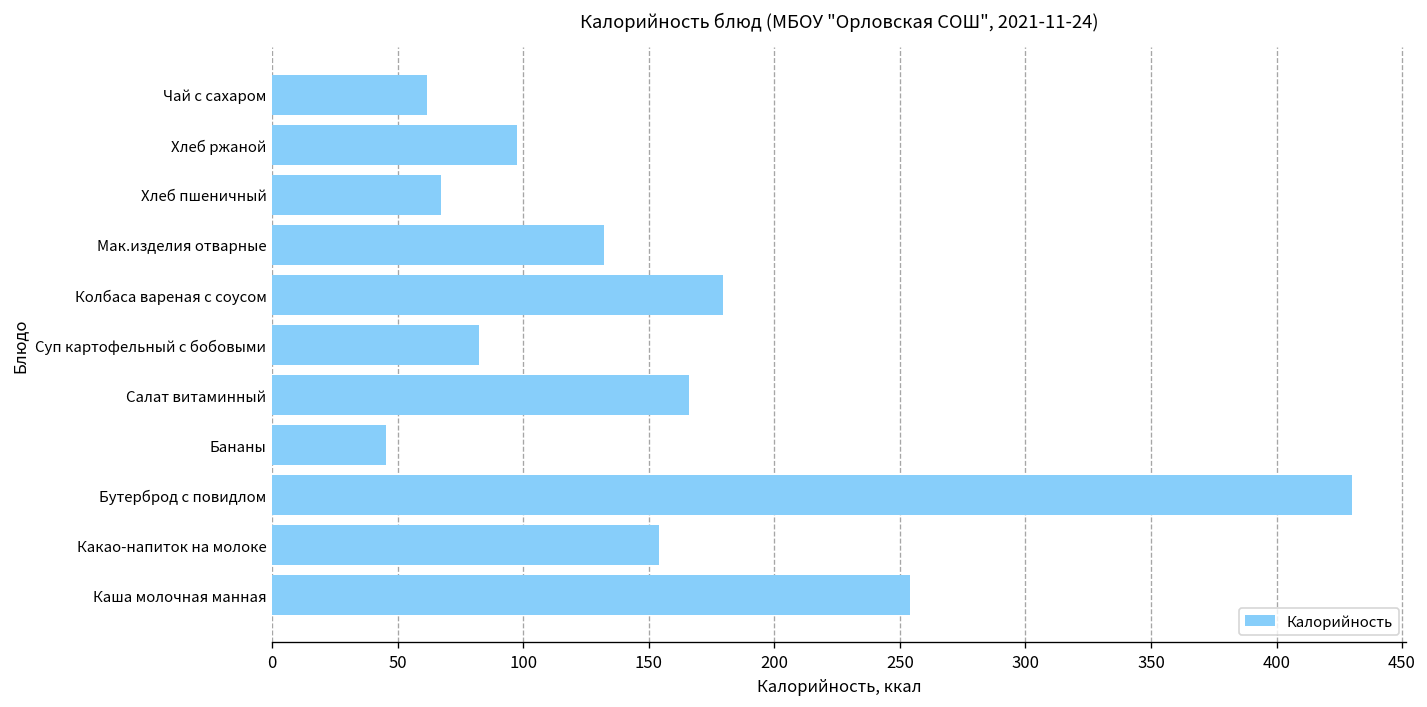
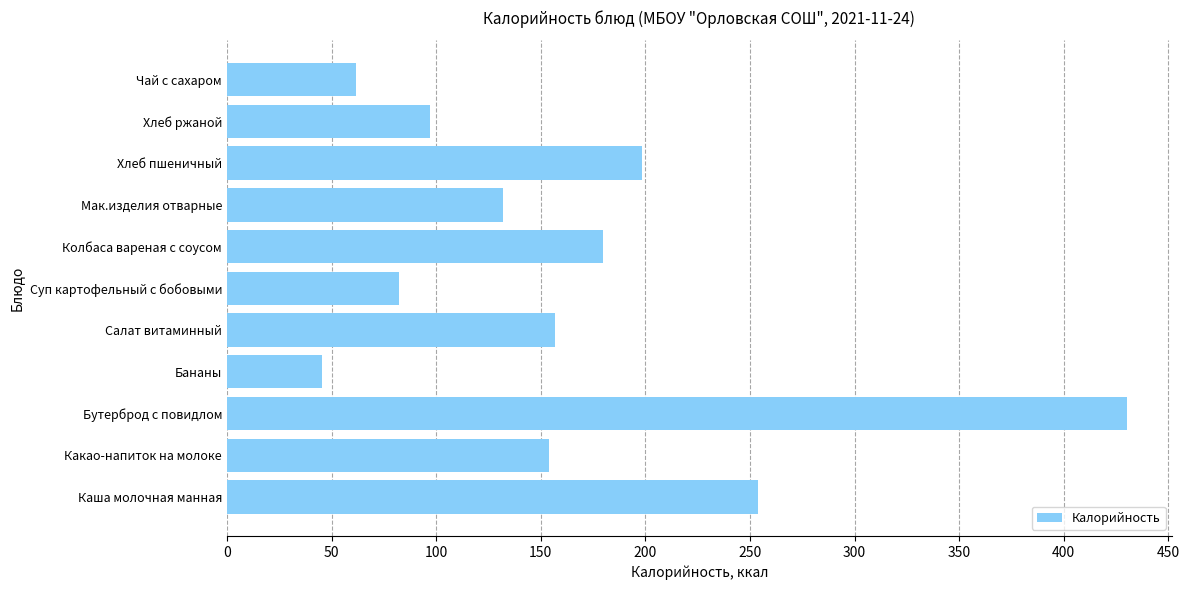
Хлеб пшеничный: 67 -> 198
Салат витаминный: 166 -> 157
